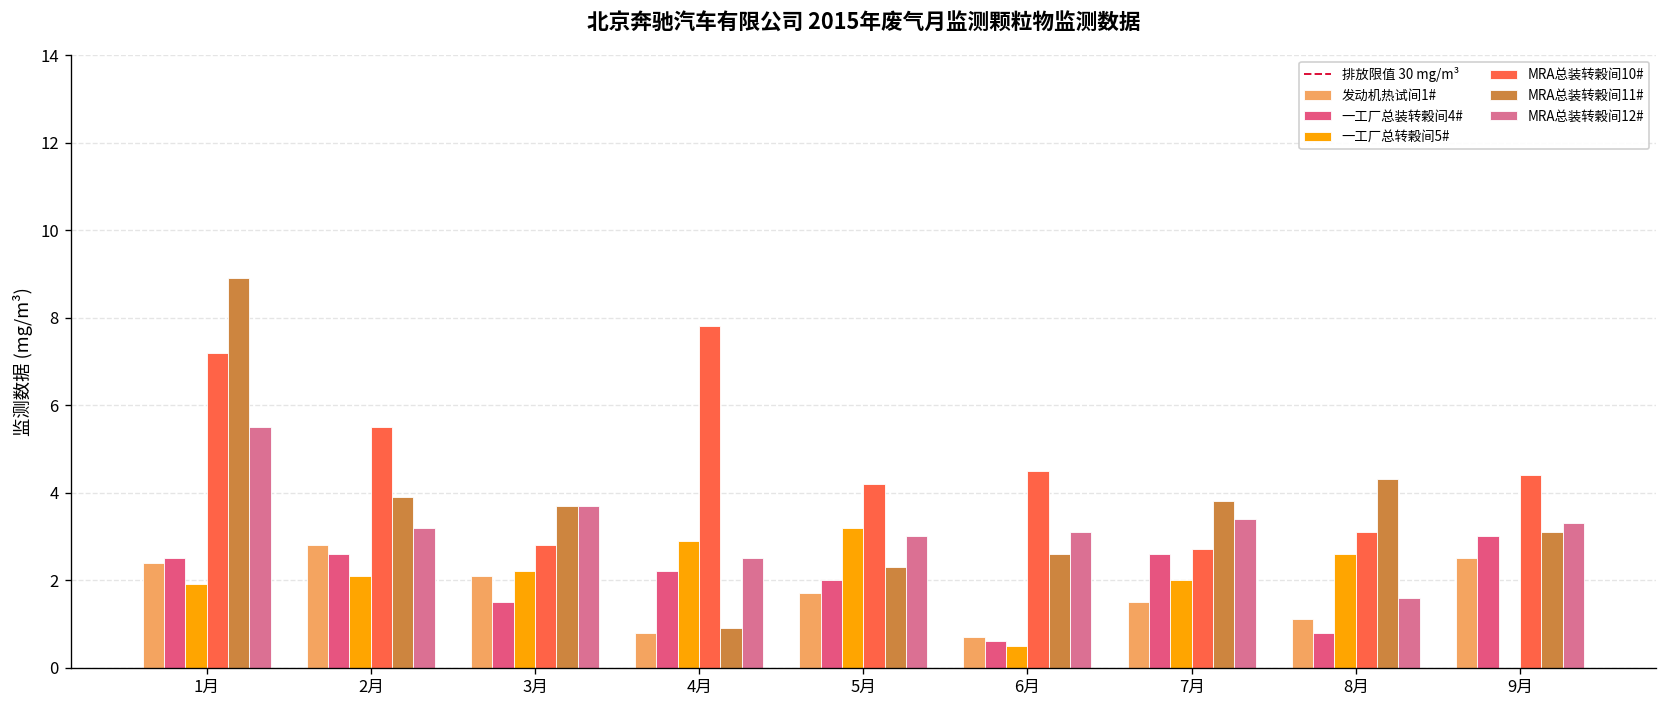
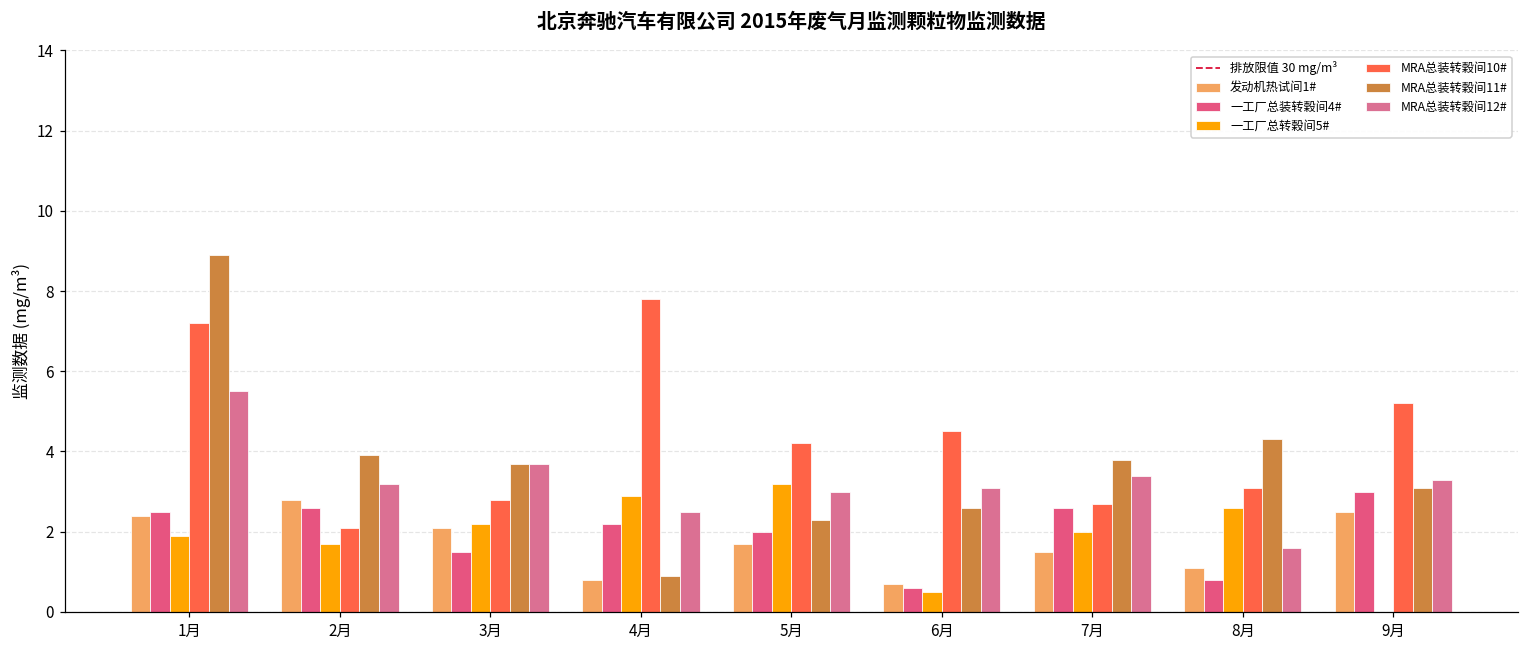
一工厂总转榖间5#, 2月: 2.1 -> 1.7
MRA总装转榖间10#, 2月: 5.5 -> 2.1
MRA总装转榖间10#, 9月: 4.4 -> 5.2
